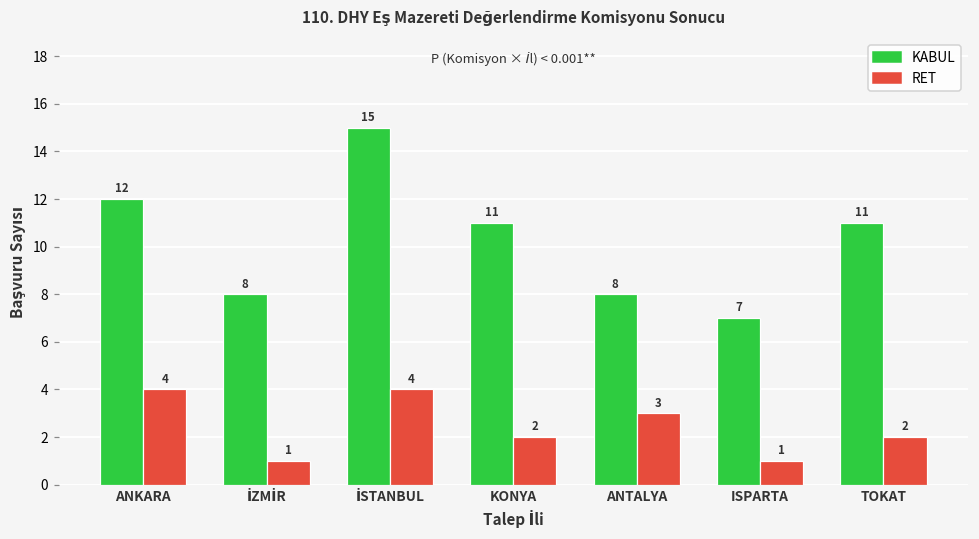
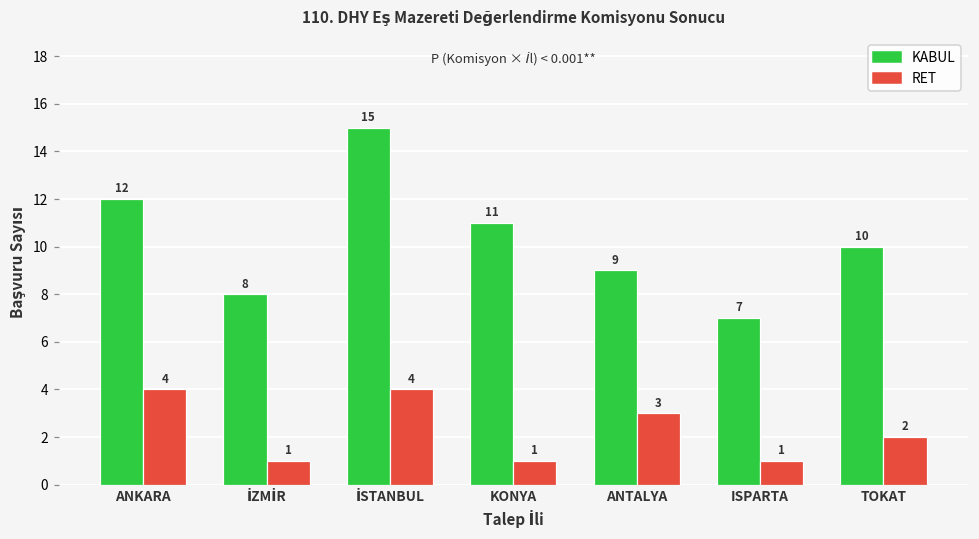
RET, KONYA: 2 -> 1
KABUL, ANTALYA: 8 -> 9
KABUL, TOKAT: 11 -> 10
